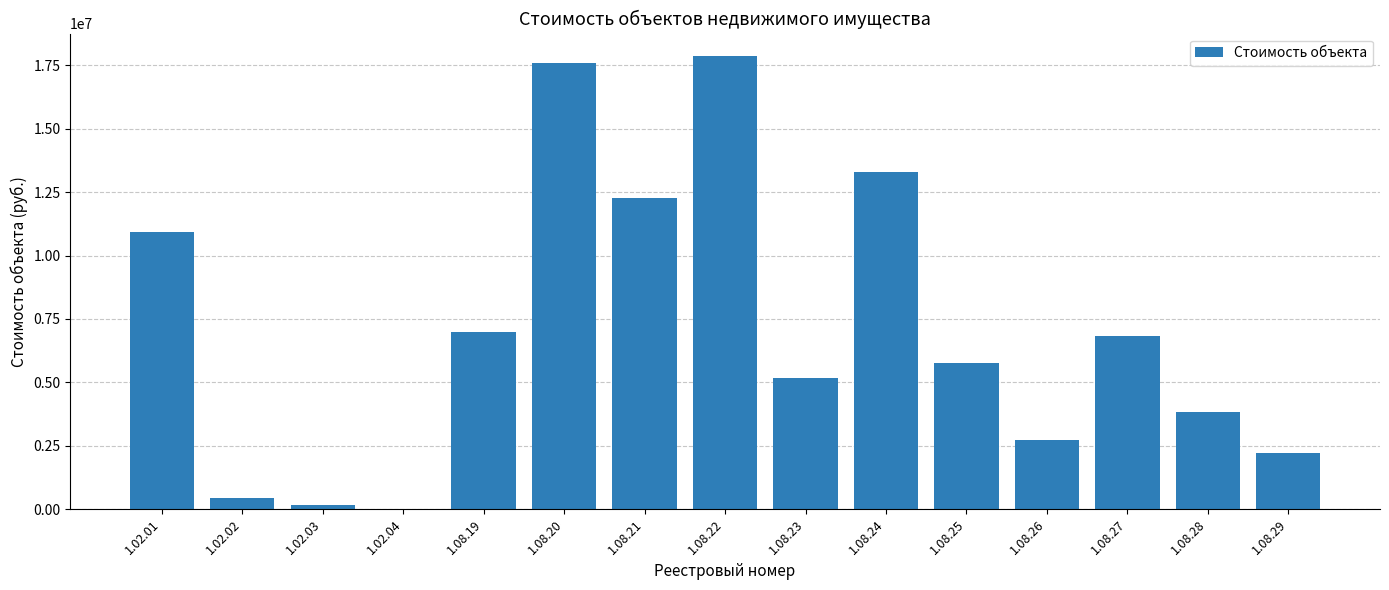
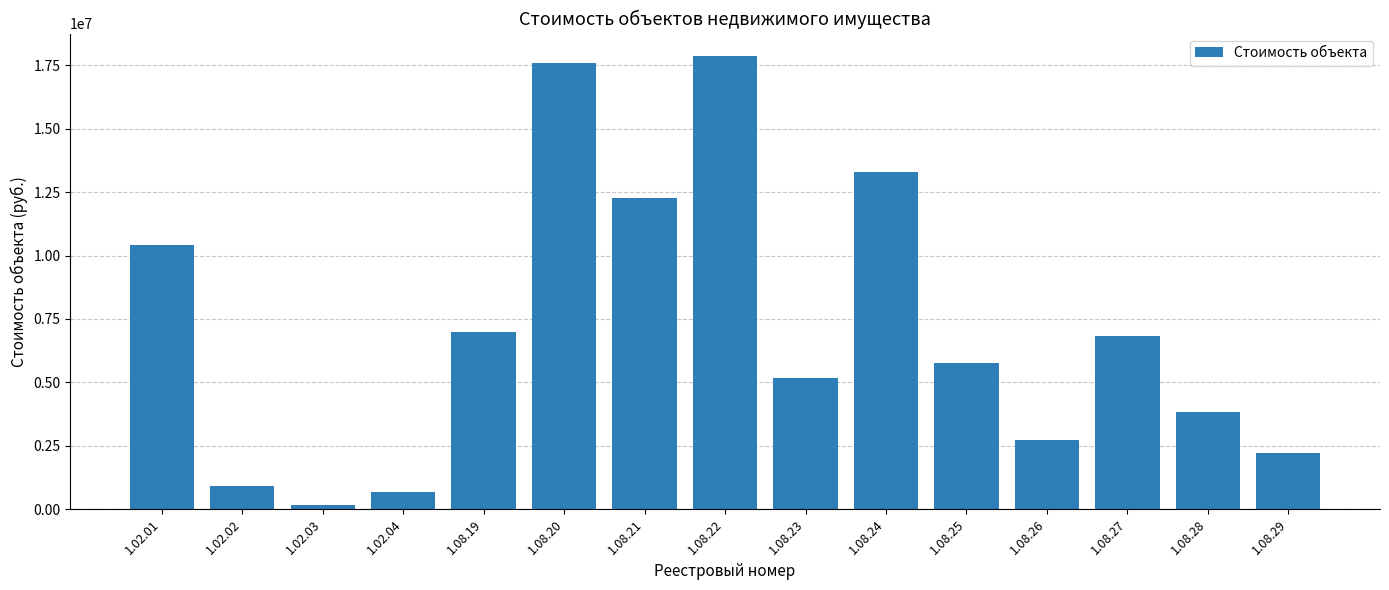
1.02.01: 10900000 -> 10400000
1.02.02: 500000 -> 900000
1.02.04: 0 -> 700000
